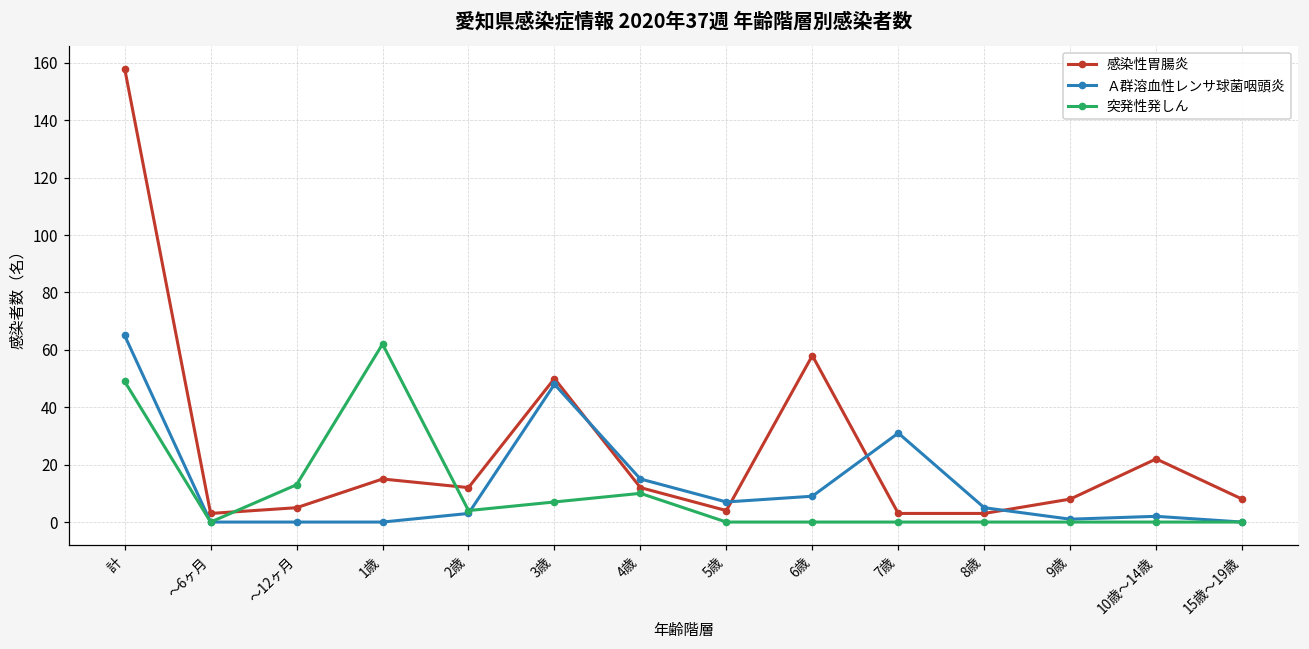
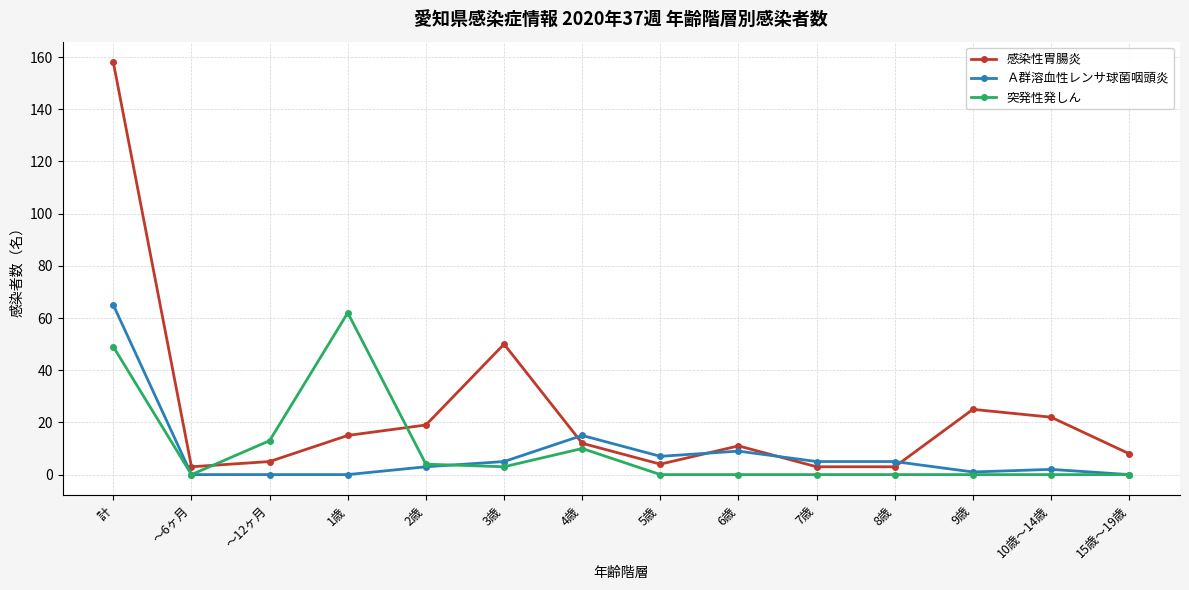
感染性胃腸炎, 2歳: 12 -> 19
Ａ群溶血性レンサ球菌咽頭炎, 3歳: 48 -> 5
突発性発しん, 3歳: 7 -> 3
感染性胃腸炎, 6歳: 58 -> 11
Ａ群溶血性レンサ球菌咽頭炎, 7歳: 31 -> 5
感染性胃腸炎, 9歳: 8 -> 25
